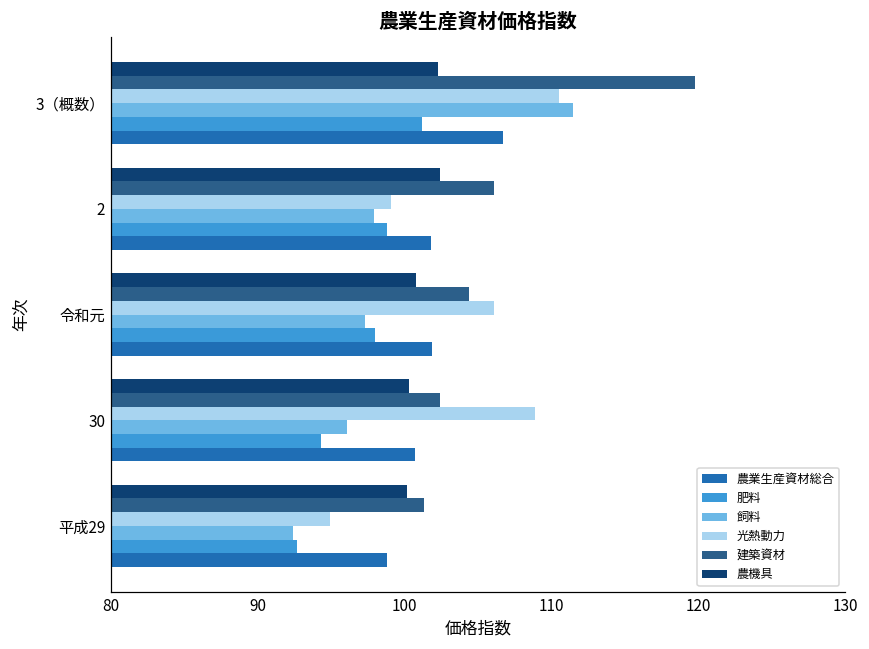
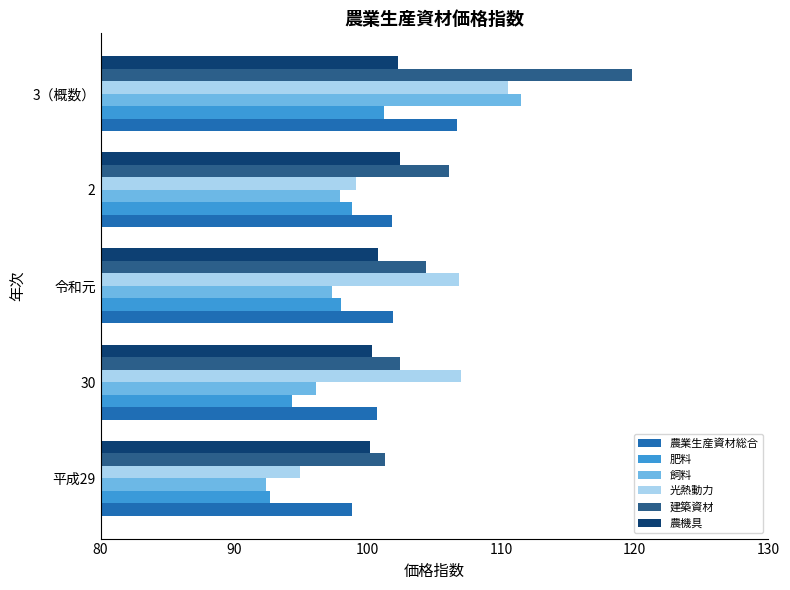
光熱動力, 令和元: 106.1 -> 106.8
光熱動力, 30: 108.9 -> 107.0
